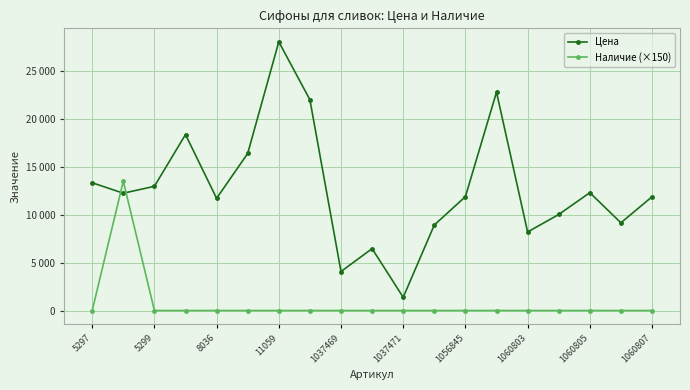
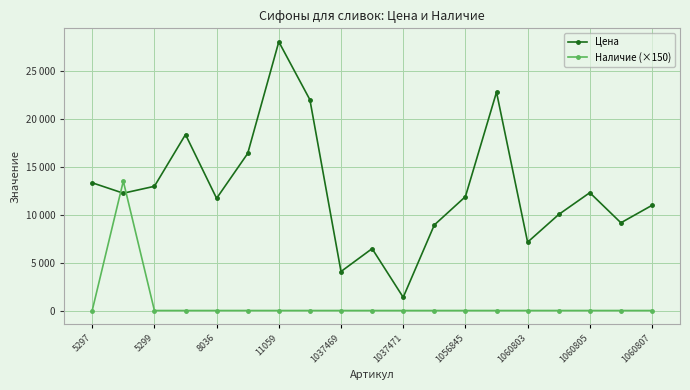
Цена, 1060803: 8000 -> 7000
Цена, 1060807: 12000 -> 11000
